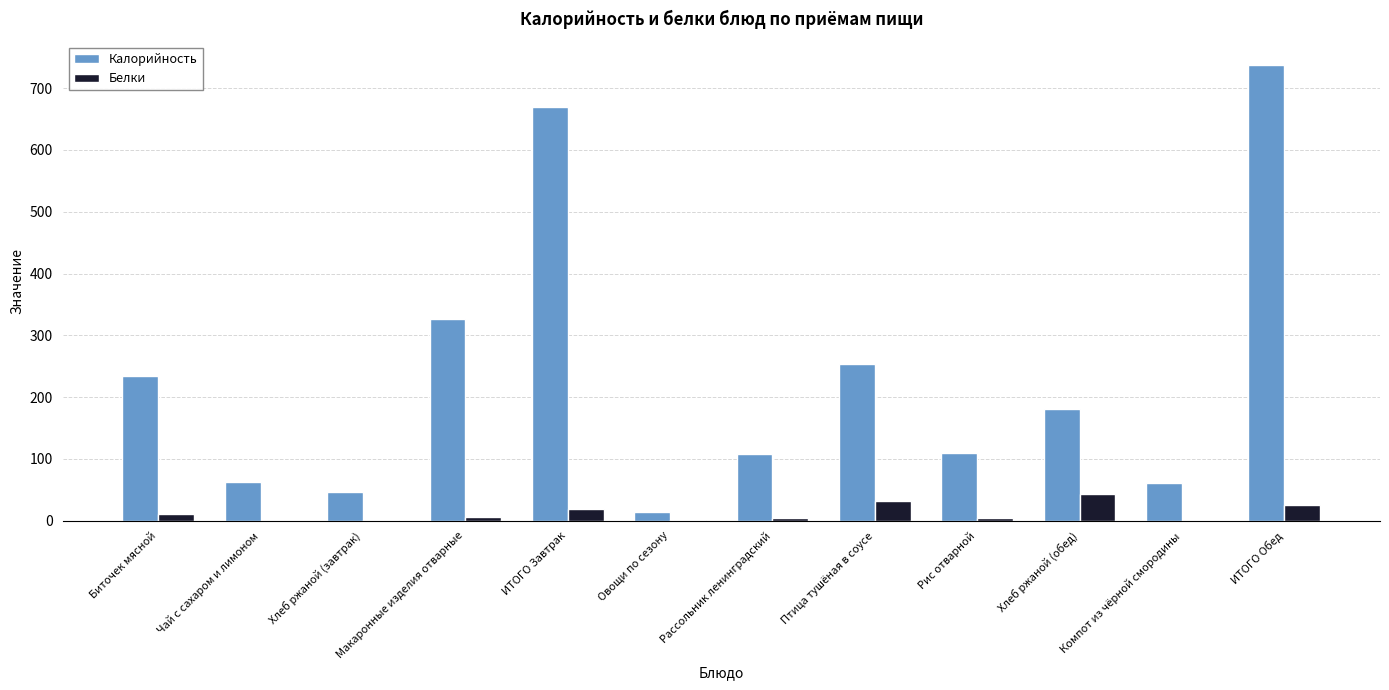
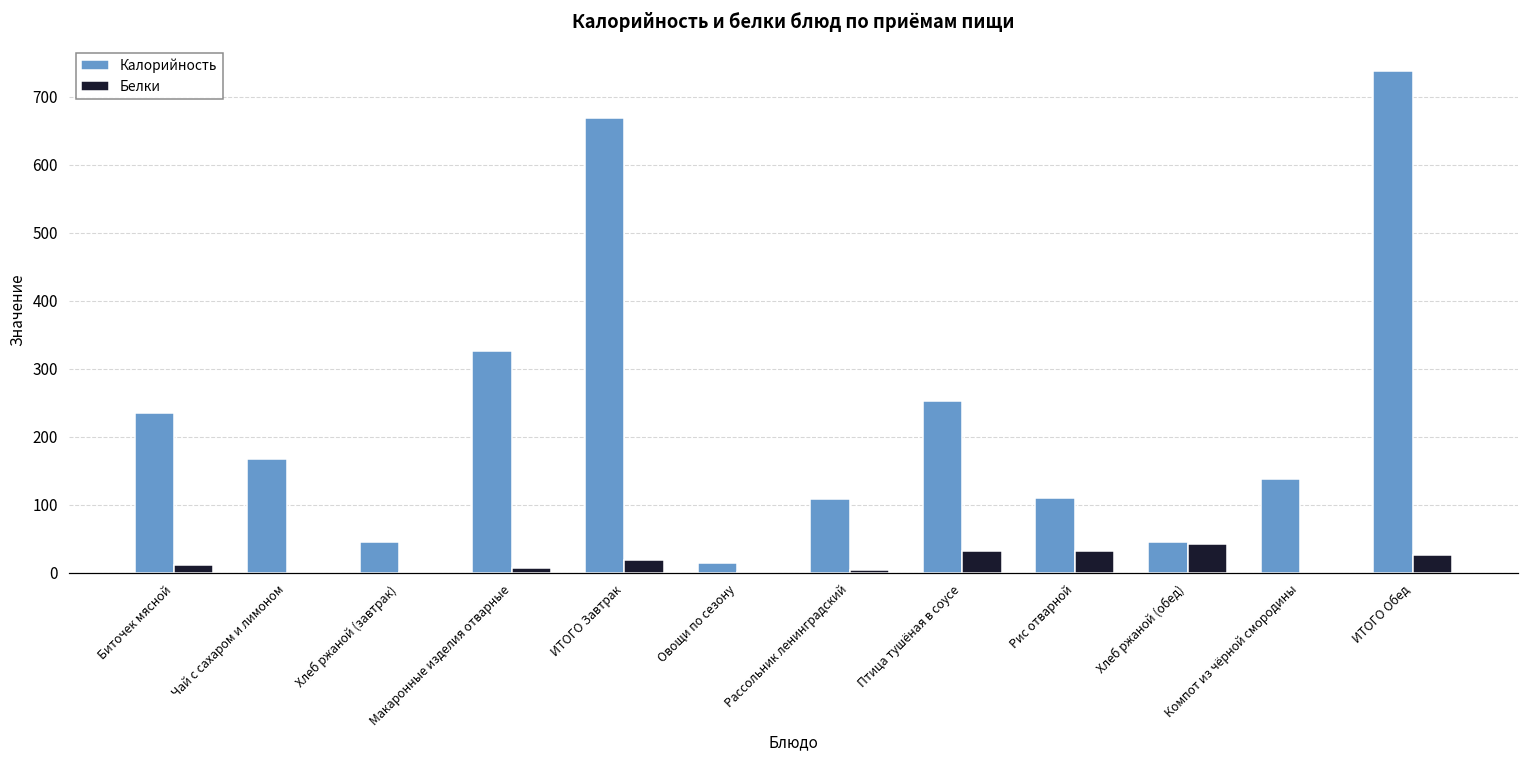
Калорийность, Чай с сахаром и лимоном: 60 -> 170
Белки, Рис отварной: 0 -> 30
Калорийность, Хлеб ржаной (обед): 180 -> 50
Калорийность, Компот из чёрной смородины: 60 -> 140
